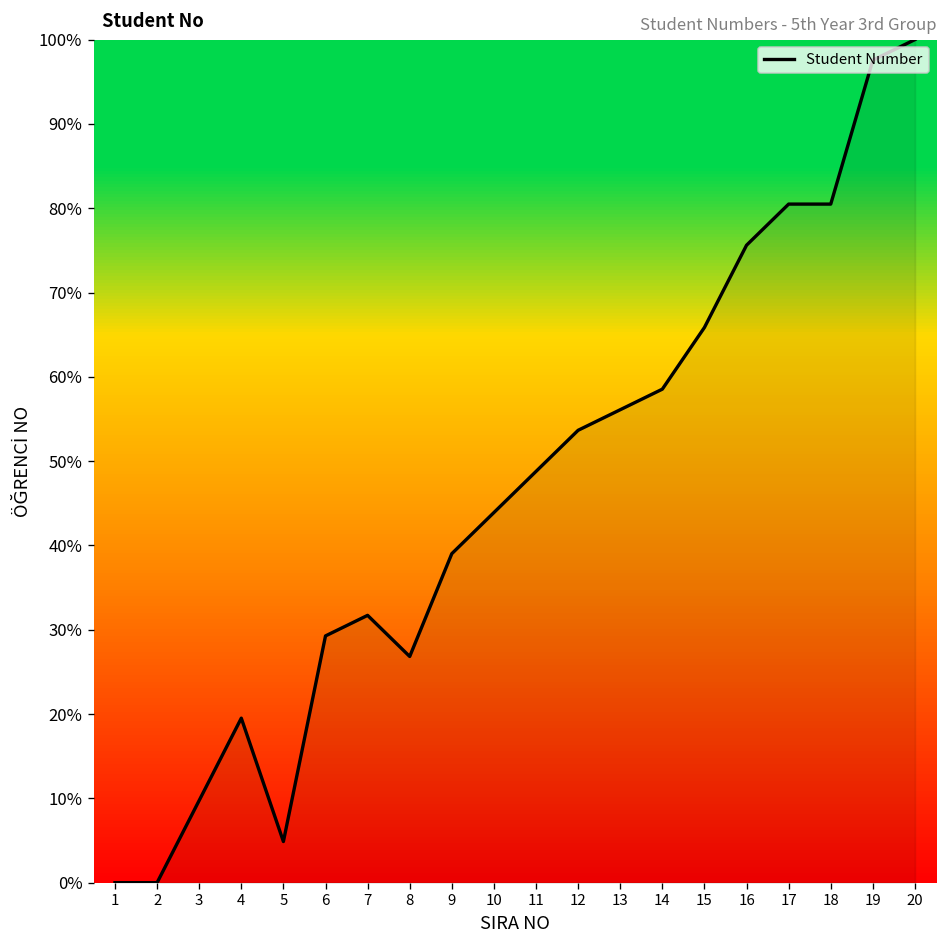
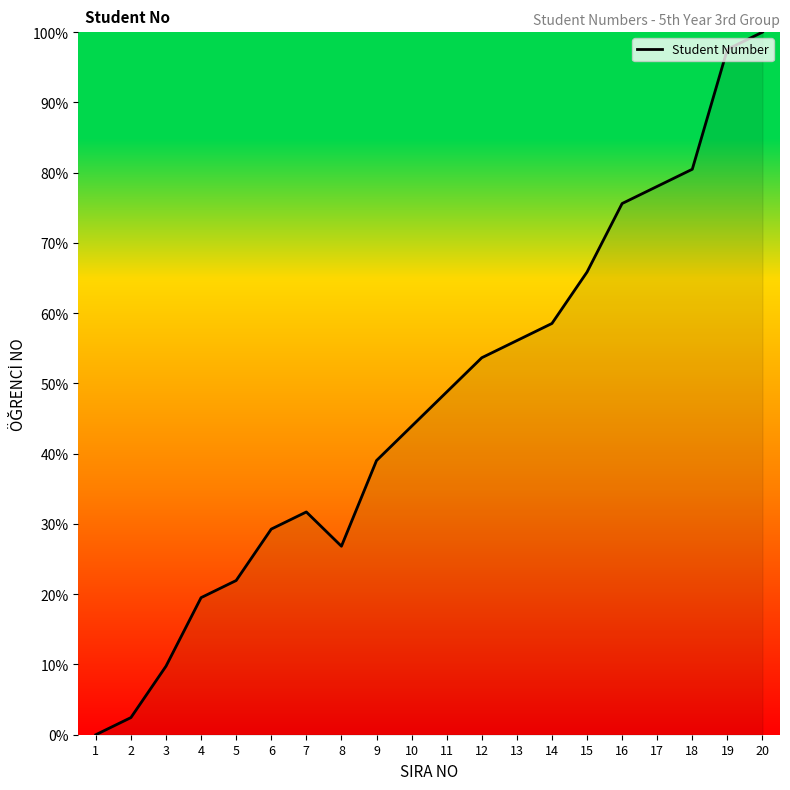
2: 0% -> 2%
5: 5% -> 22%
17: 80% -> 78%
